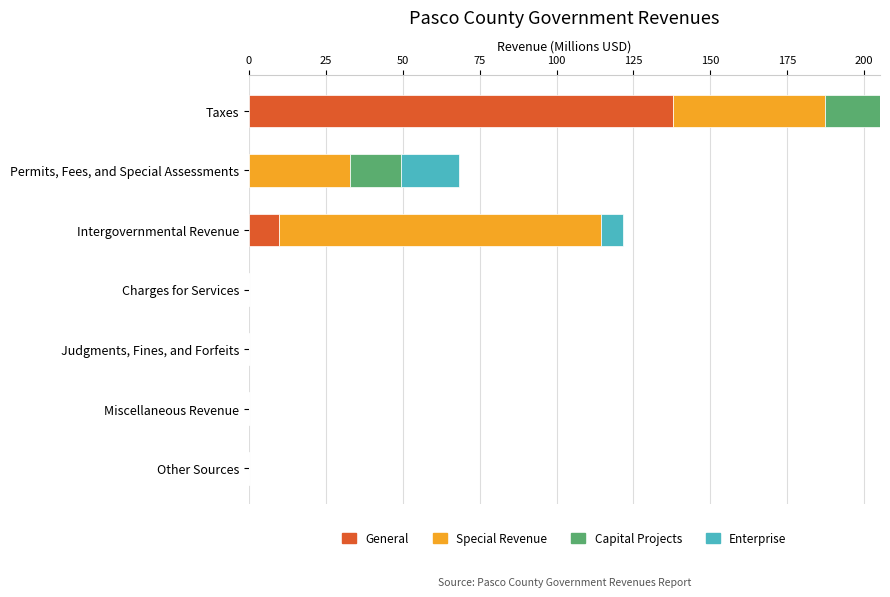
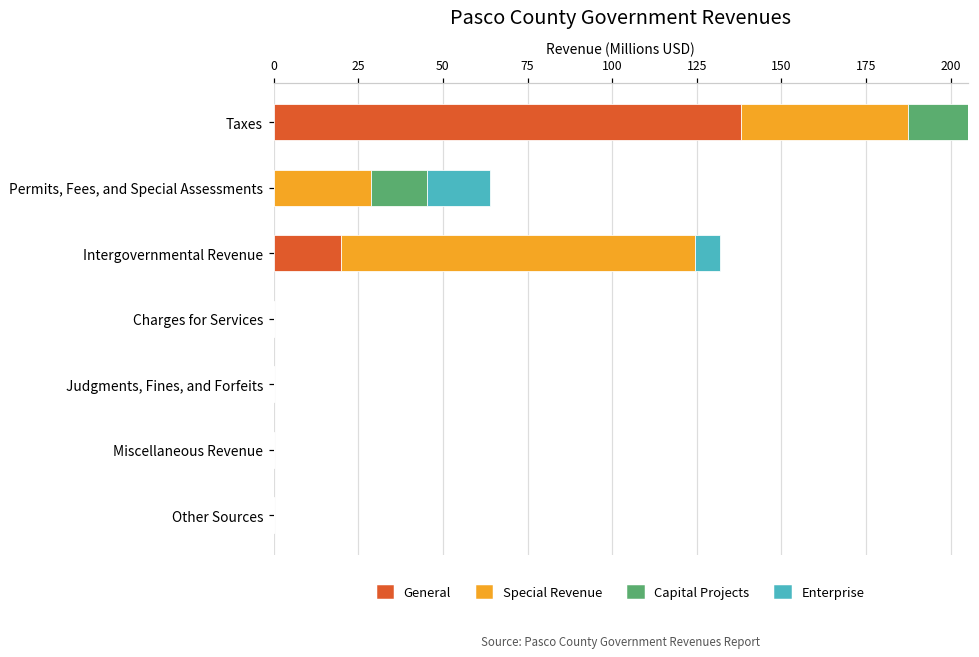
Special Revenue, Permits, Fees, and Special Assessments: 33 -> 29
General, Intergovernmental Revenue: 10 -> 20
